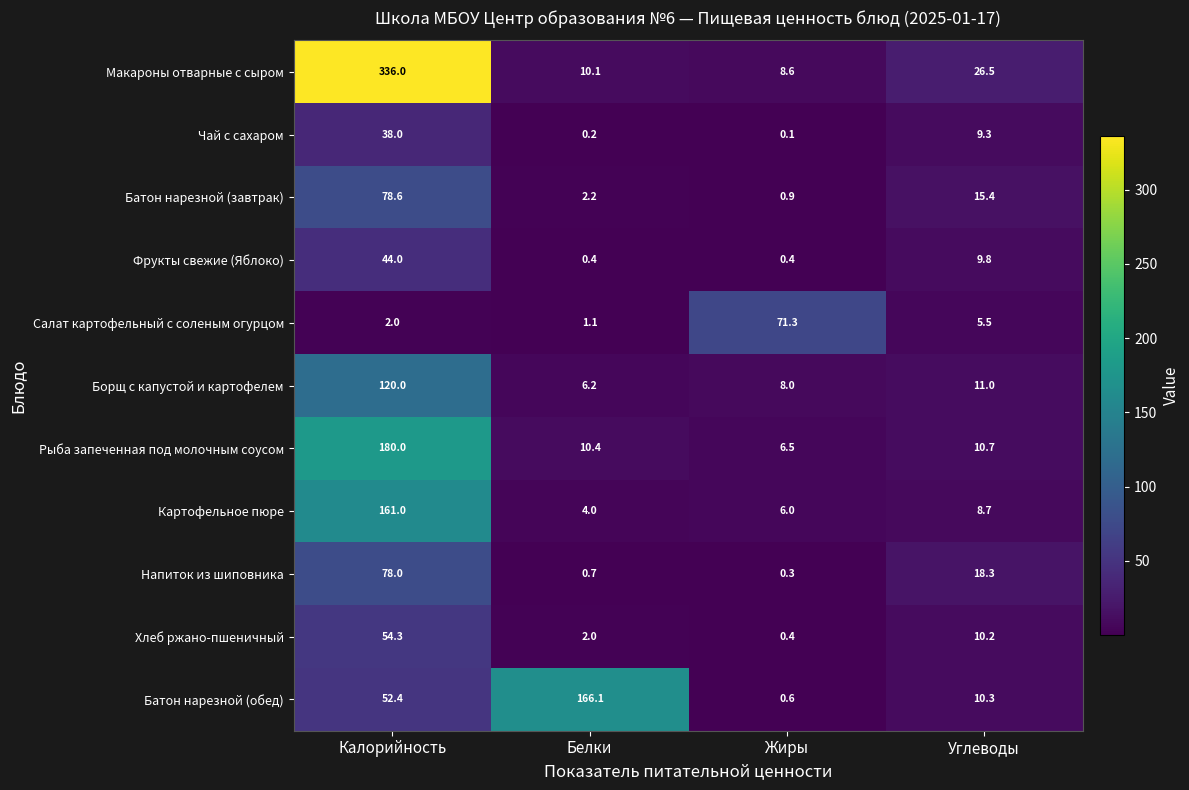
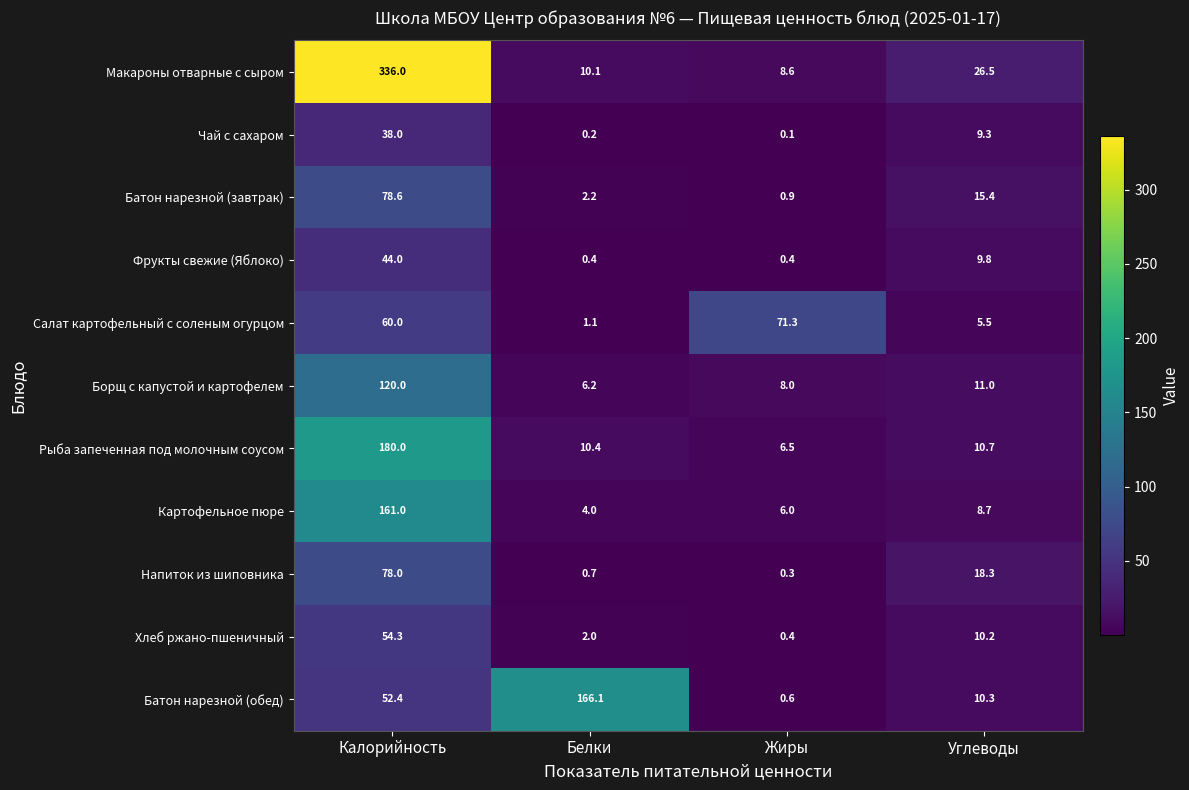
Салат картофельный с соленым огурцом, Калорийность: 2.0 -> 60.0
